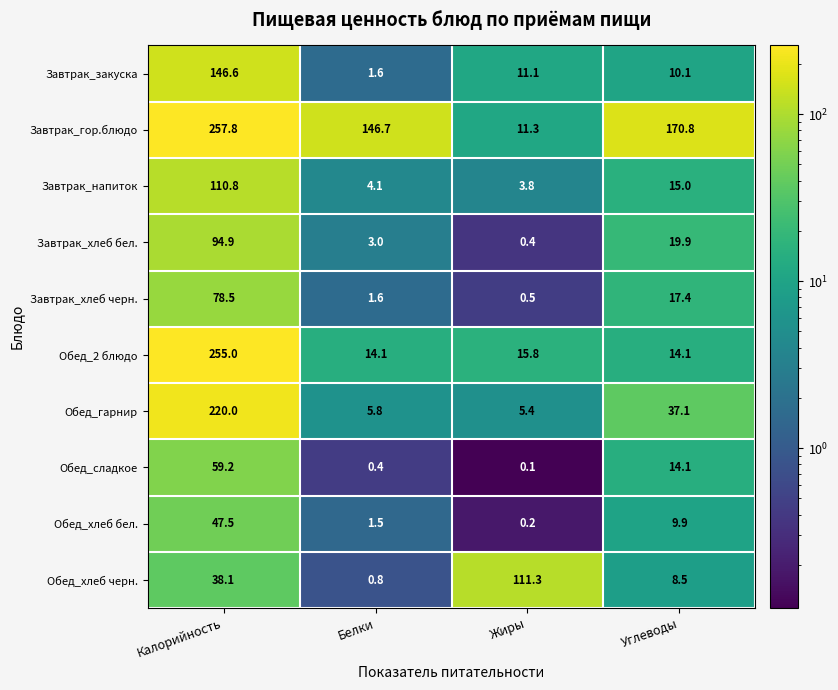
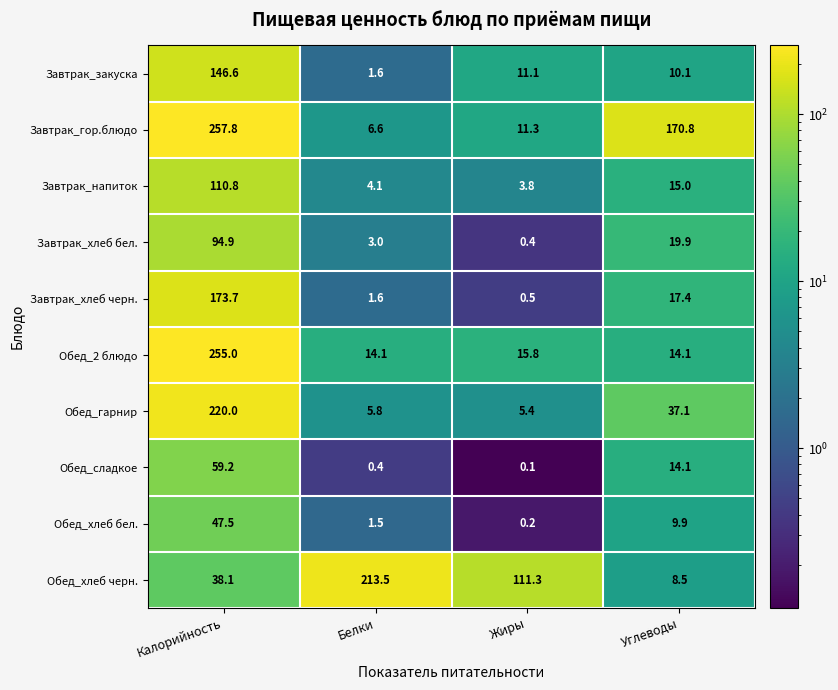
Завтрак_гор.блюдо, Белки: 146.7 -> 6.6
Завтрак_хлеб черн., Калорийность: 78.5 -> 173.7
Обед_хлеб черн., Белки: 0.8 -> 213.5
